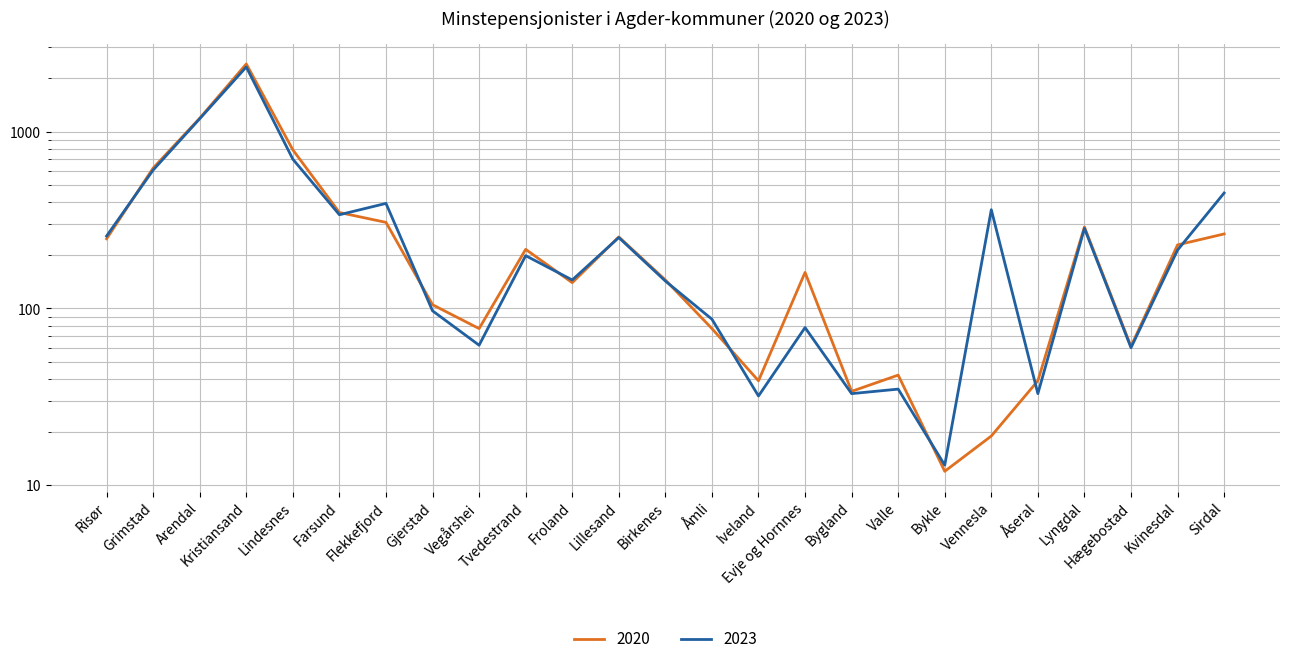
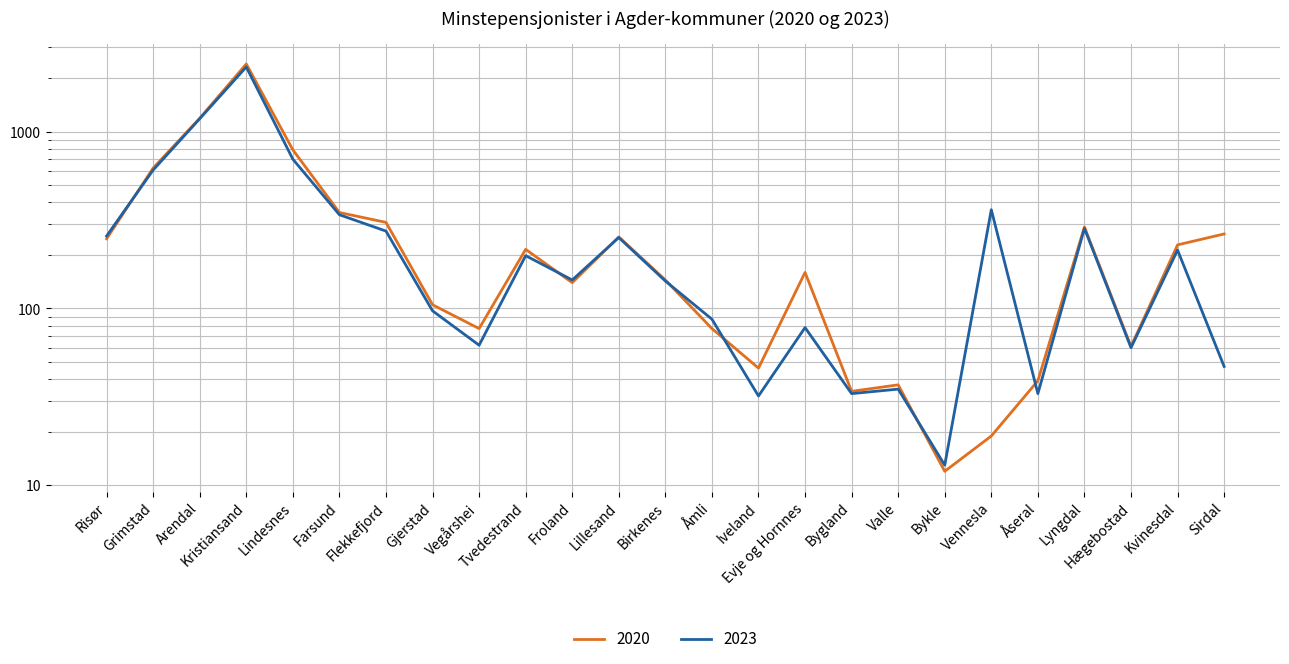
2023, Flekkefjord: 390 -> 270
2020, Iveland: 39 -> 46
2020, Valle: 42 -> 37
2023, Sirdal: 450 -> 47
